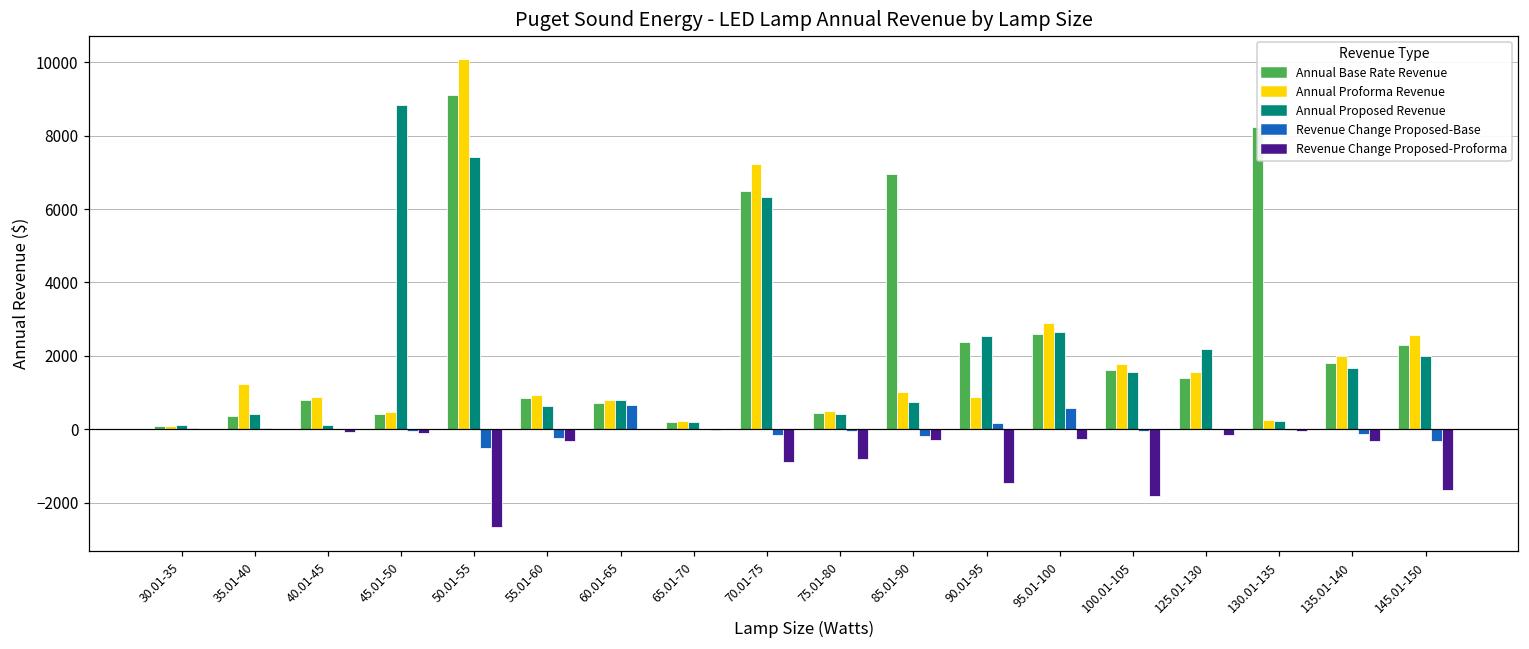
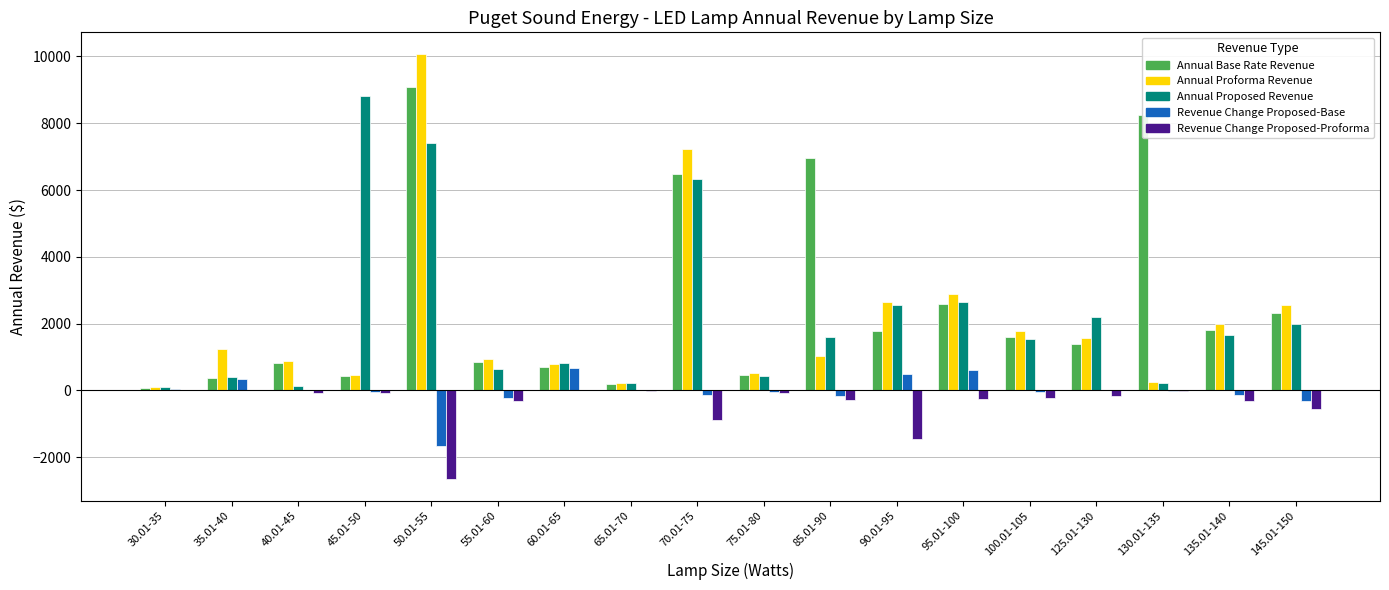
Revenue Change Proposed-Base, 35.01-40: 0 -> 300
Revenue Change Proposed-Base, 50.01-55: -500 -> -1700
Revenue Change Proposed-Proforma, 75.01-80: -800 -> -100
Annual Proposed Revenue, 85.01-90: 700 -> 1600
Annual Base Rate Revenue, 90.01-95: 2400 -> 1800
Annual Proforma Revenue, 90.01-95: 900 -> 2600
Revenue Change Proposed-Base, 90.01-95: 200 -> 500
Revenue Change Proposed-Proforma, 100.01-105: -1800 -> -200
Revenue Change Proposed-Proforma, 145.01-150: -1600 -> -600
